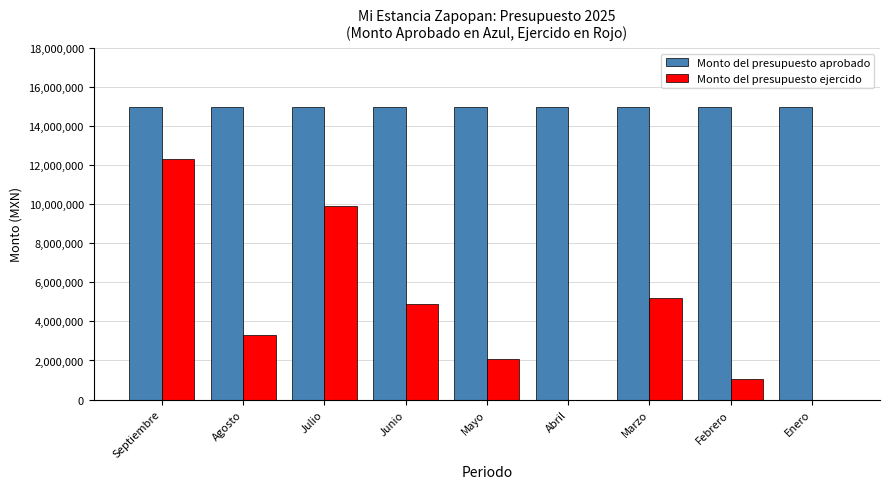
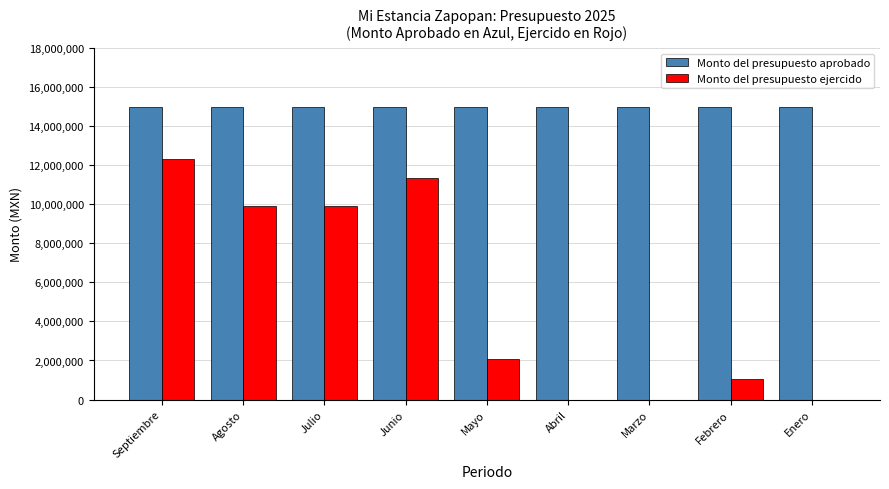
Monto del presupuesto ejercido, Agosto: 3,300,000 -> 9,900,000
Monto del presupuesto ejercido, Junio: 4,900,000 -> 11,400,000
Monto del presupuesto ejercido, Marzo: 5,200,000 -> 0
